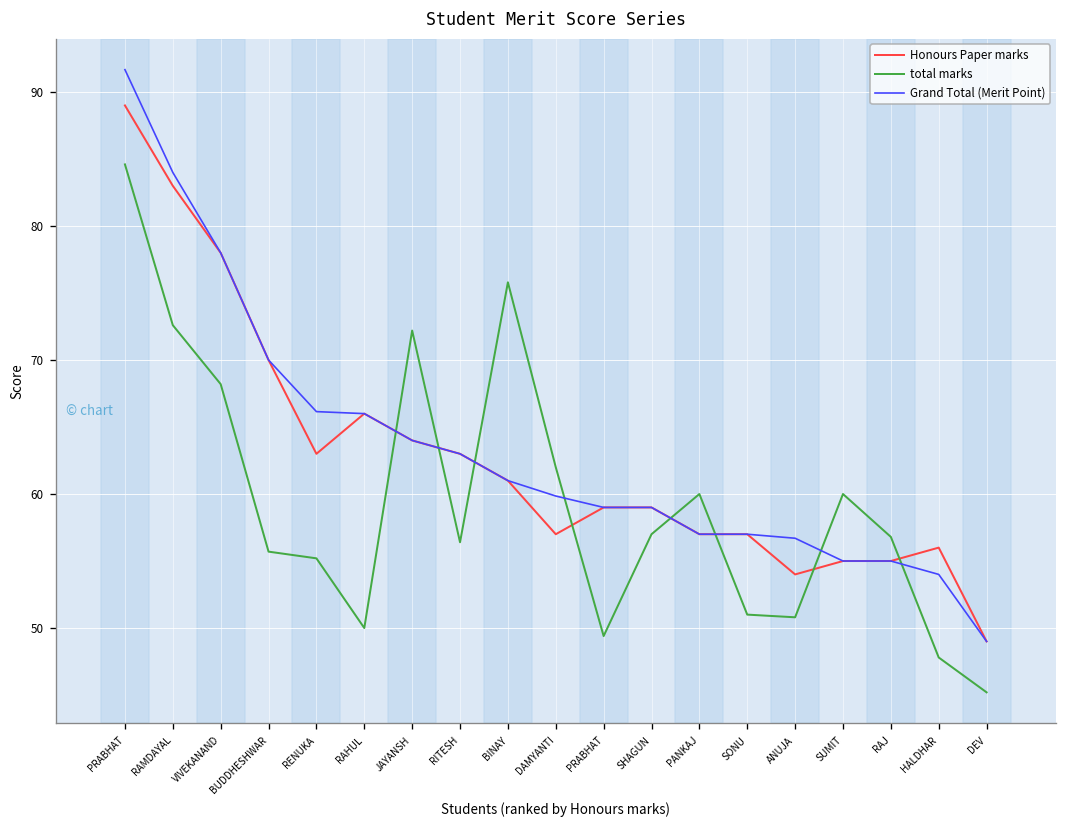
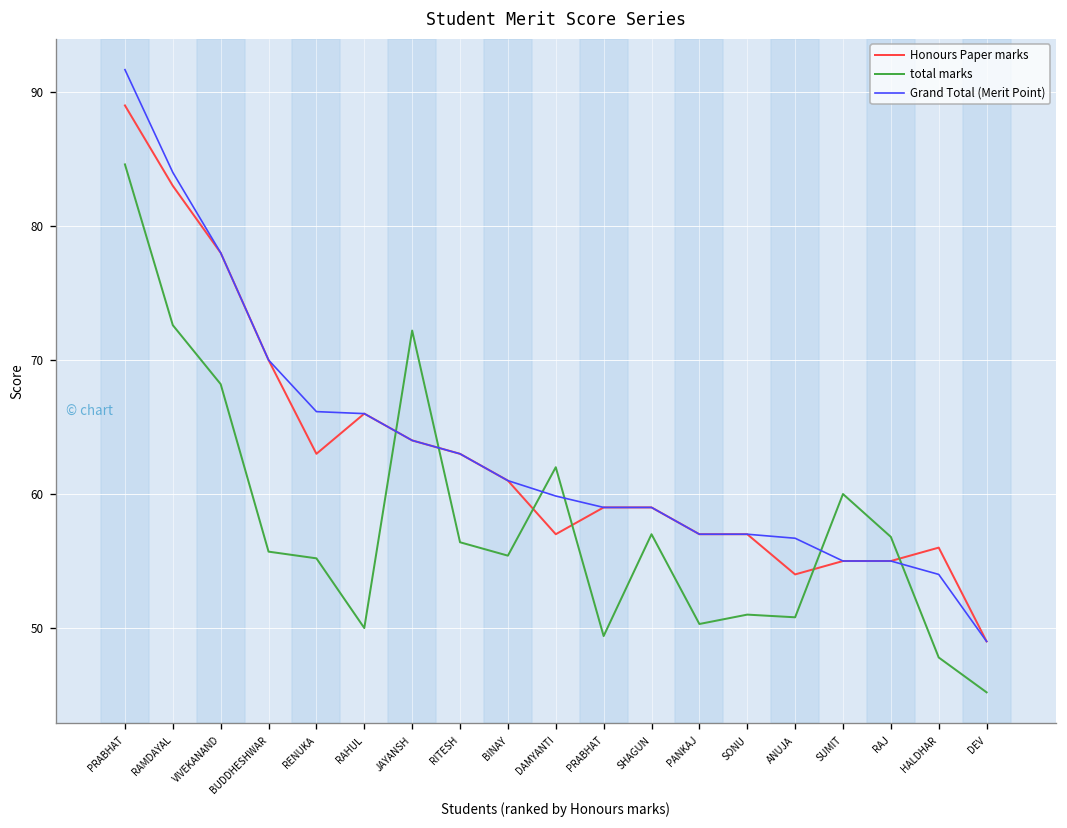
total marks, BINAY: 75.8 -> 55.4
total marks, PANKAJ: 60.0 -> 50.3
